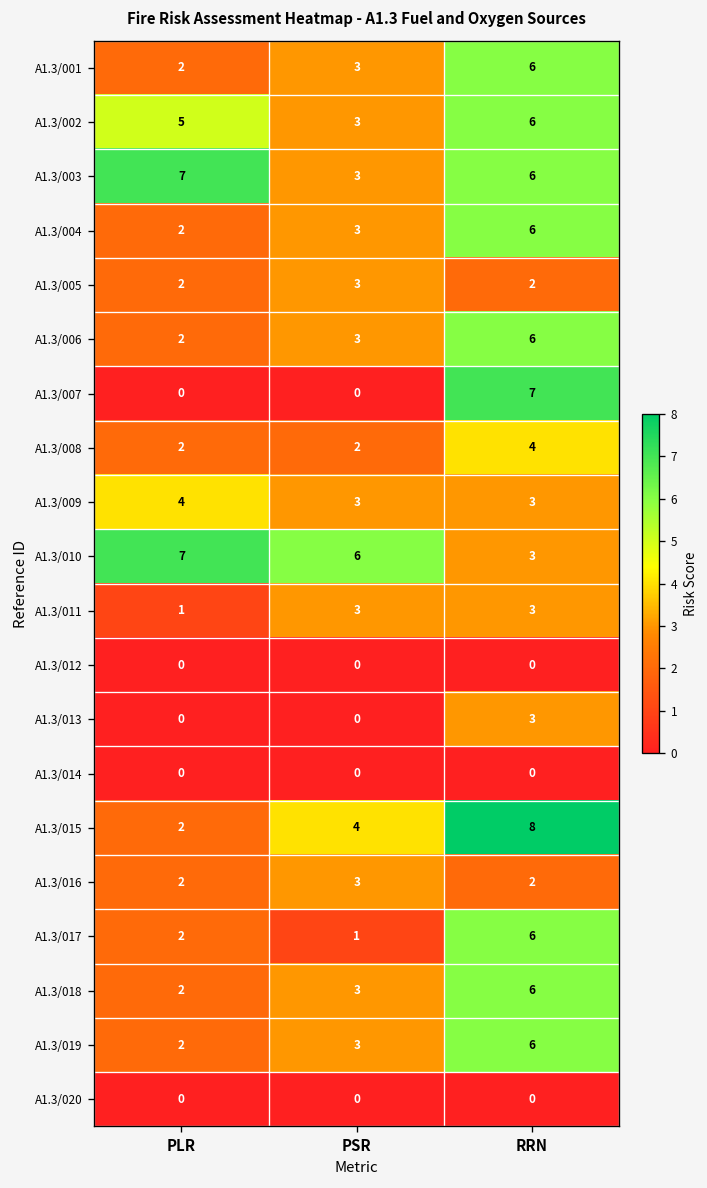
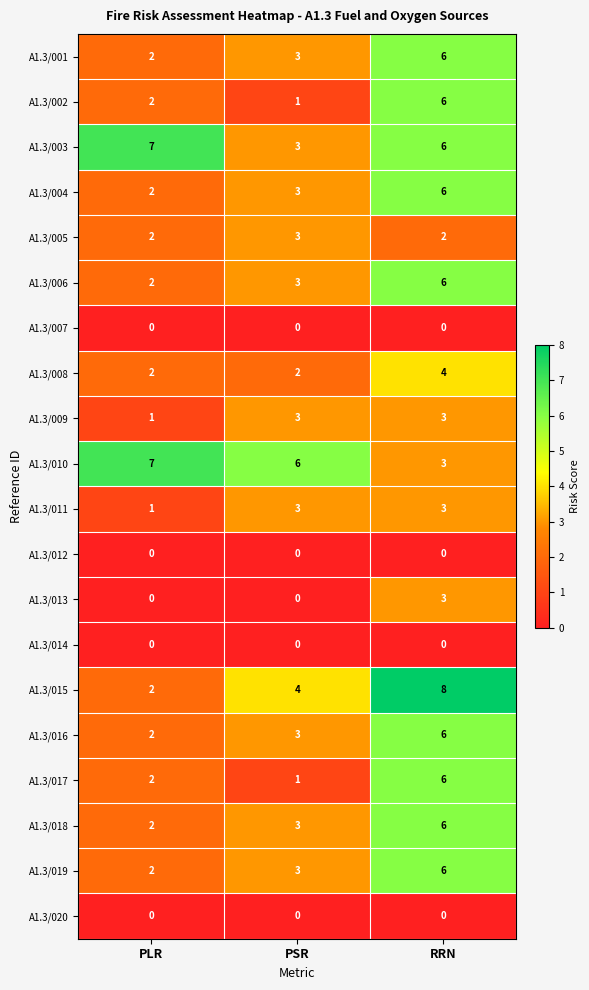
A1.3/002, PLR: 5 -> 2
A1.3/002, PSR: 3 -> 1
A1.3/007, RRN: 7 -> 0
A1.3/009, PLR: 4 -> 1
A1.3/016, RRN: 2 -> 6
